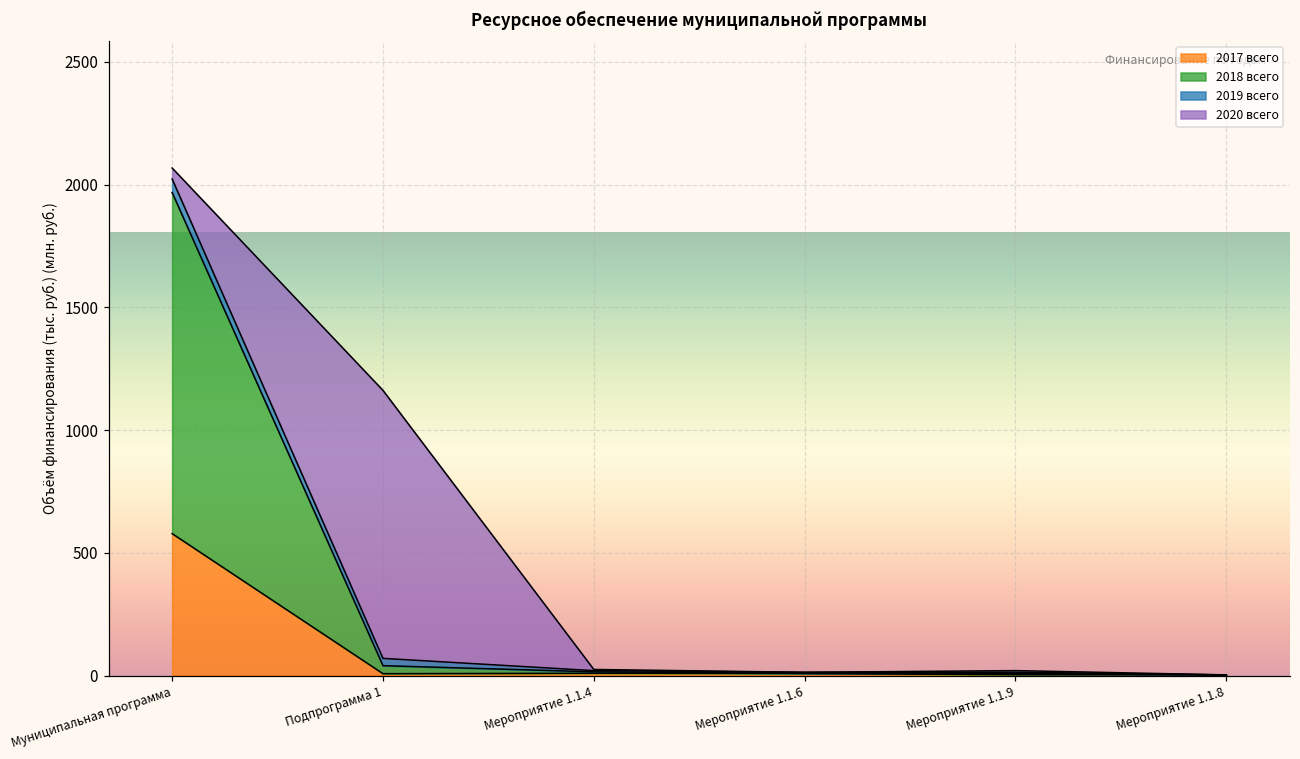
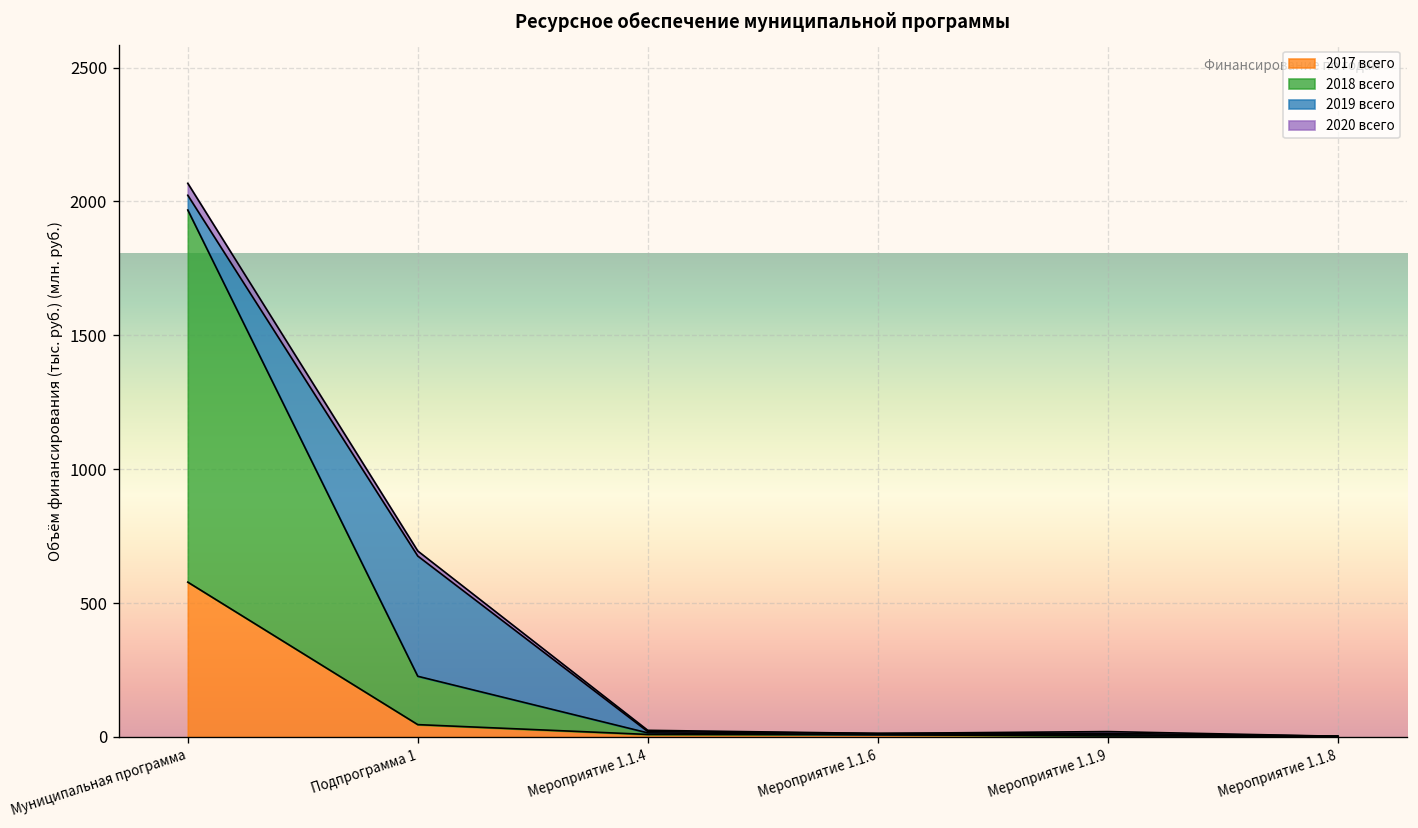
2017 всего, Подпрограмма 1: 10 -> 50
2018 всего, Подпрограмма 1: 30 -> 180
2019 всего, Подпрограмма 1: 30 -> 450
2020 всего, Подпрограмма 1: 1090 -> 20
